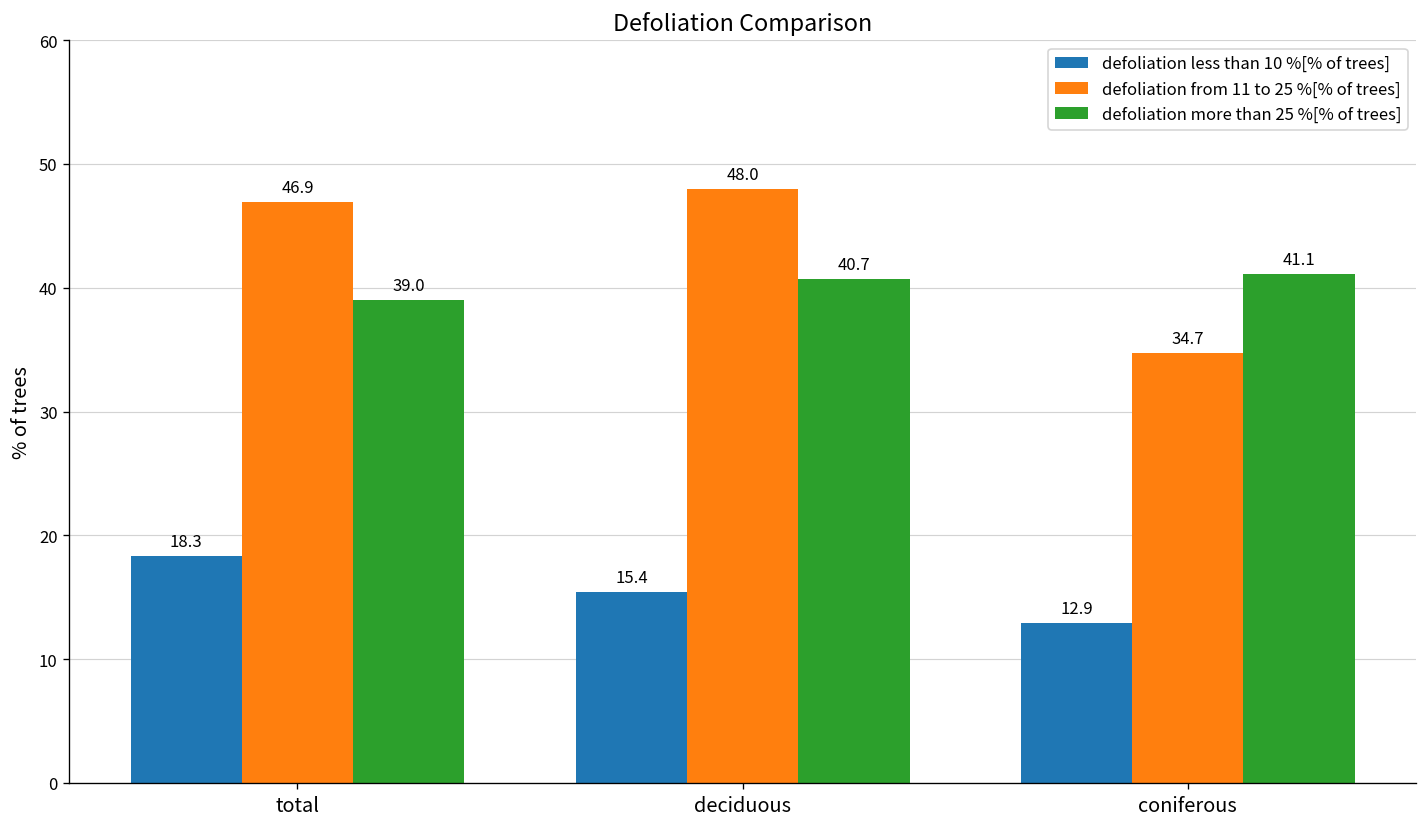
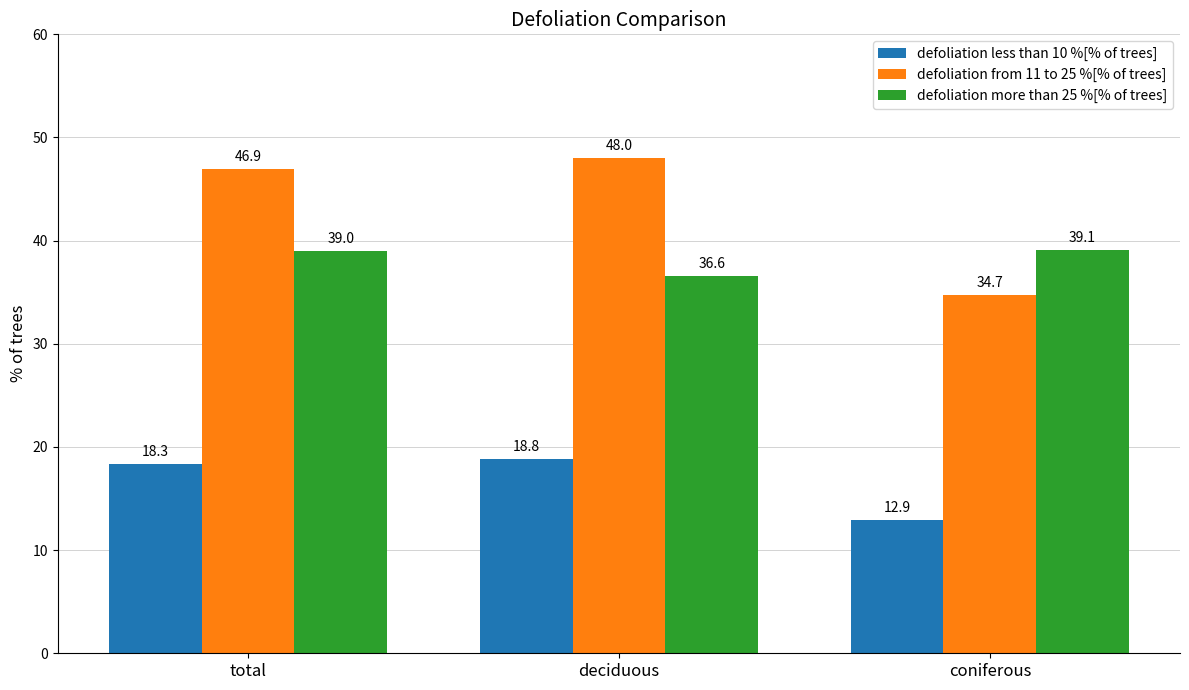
defoliation less than 10 %[% of trees], deciduous: 15.4 -> 18.8
defoliation more than 25 %[% of trees], deciduous: 40.7 -> 36.6
defoliation more than 25 %[% of trees], coniferous: 41.1 -> 39.1
